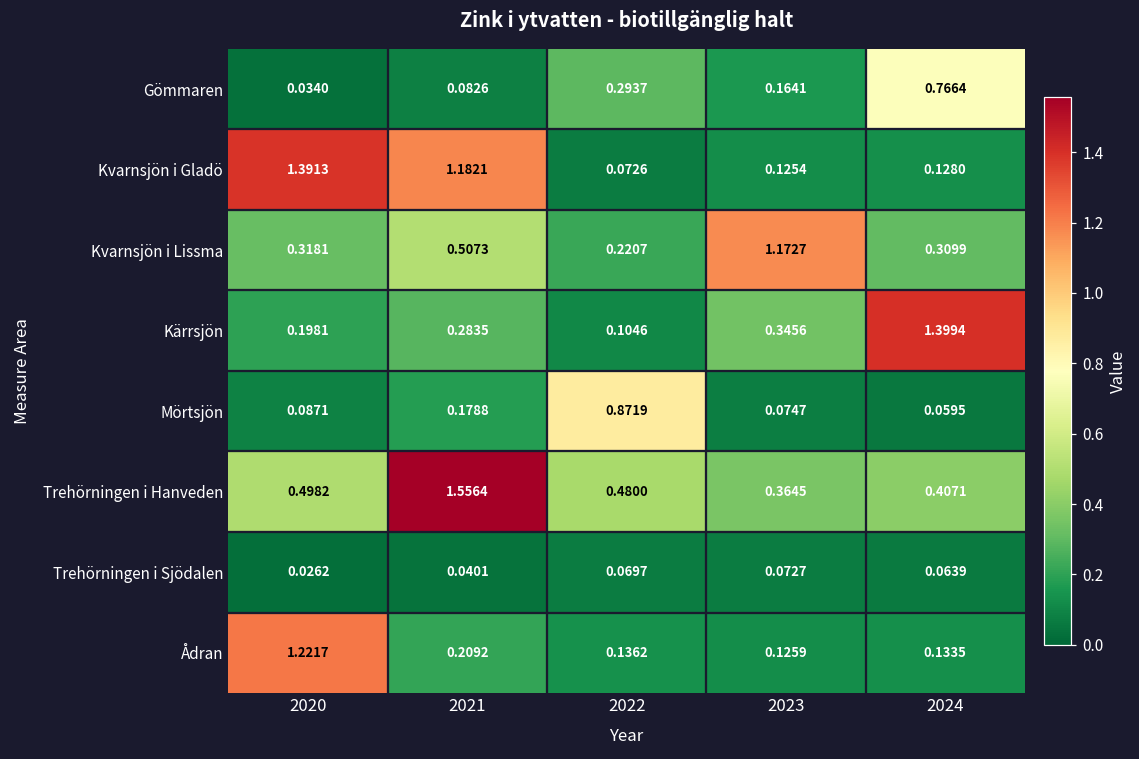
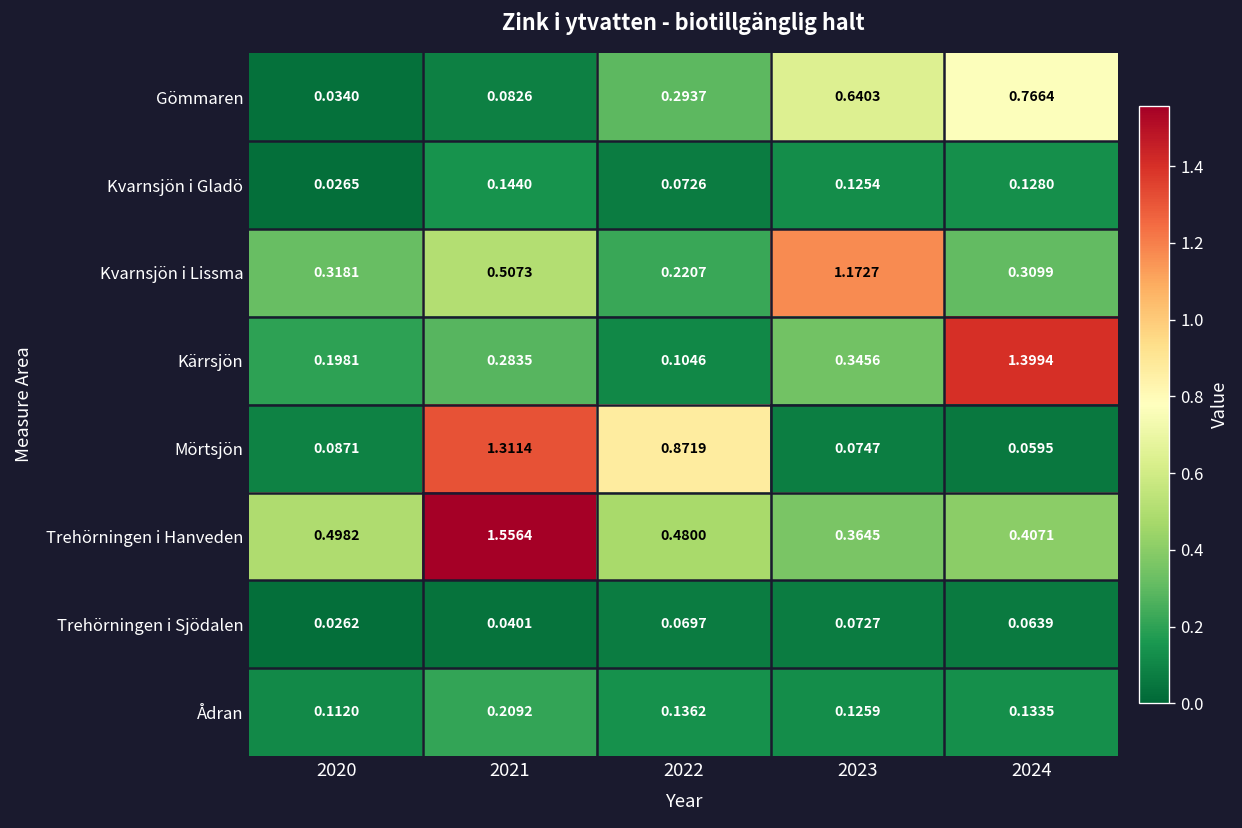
Gömmaren, 2023: 0.1641 -> 0.6403
Kvarnsjön i Gladö, 2020: 1.3913 -> 0.0265
Kvarnsjön i Gladö, 2021: 1.1821 -> 0.1440
Mörtsjön, 2021: 0.1788 -> 1.3114
Ådran, 2020: 1.2217 -> 0.1120
